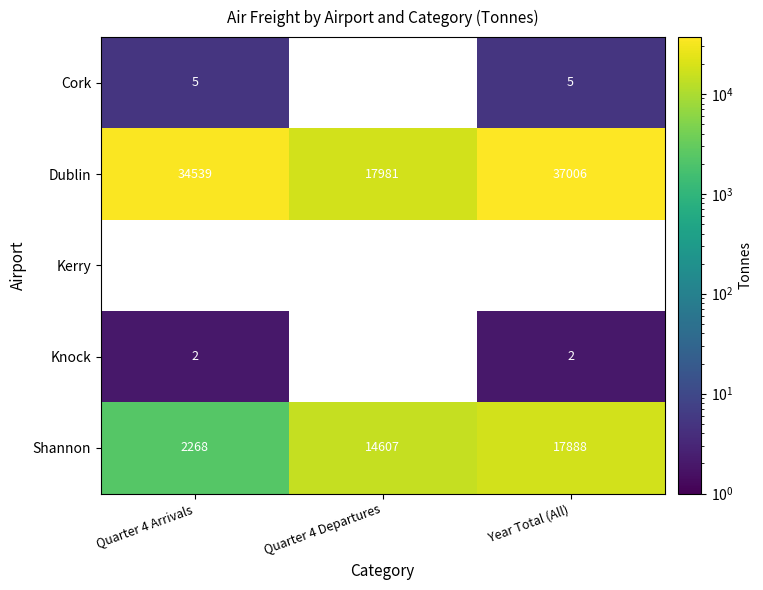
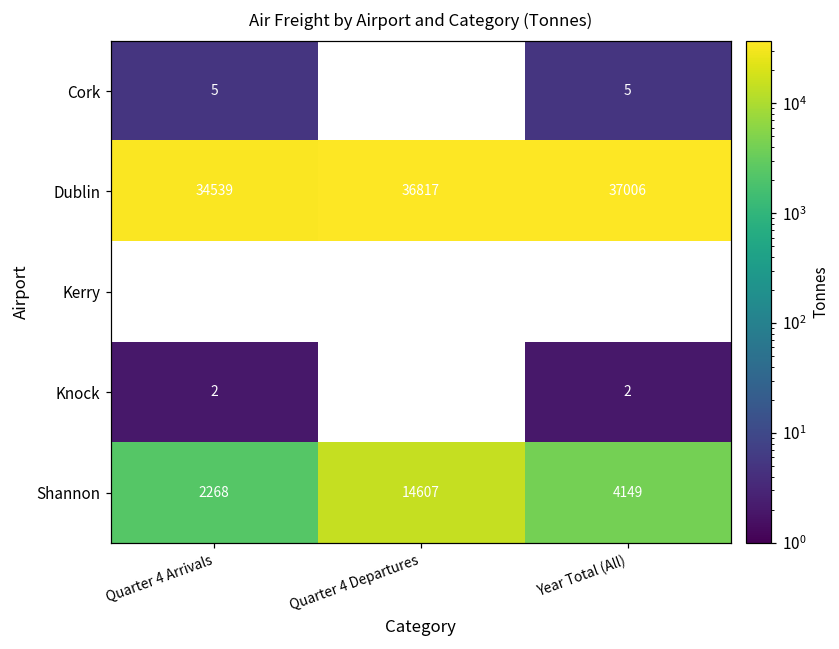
Dublin, Quarter 4 Departures: 17981 -> 36817
Shannon, Year Total (All): 17888 -> 4149
